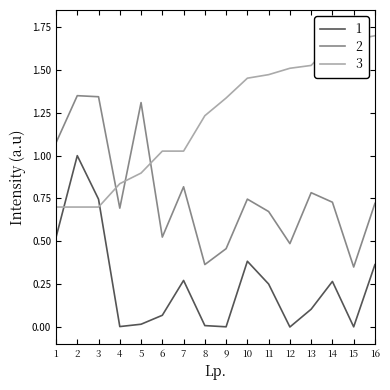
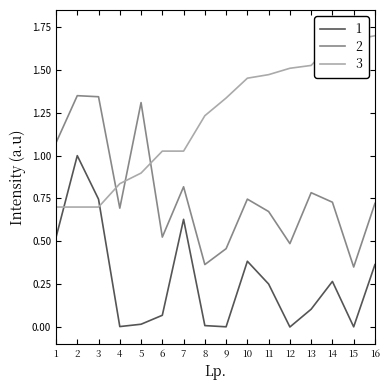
1, 7: 0.27 -> 0.63
